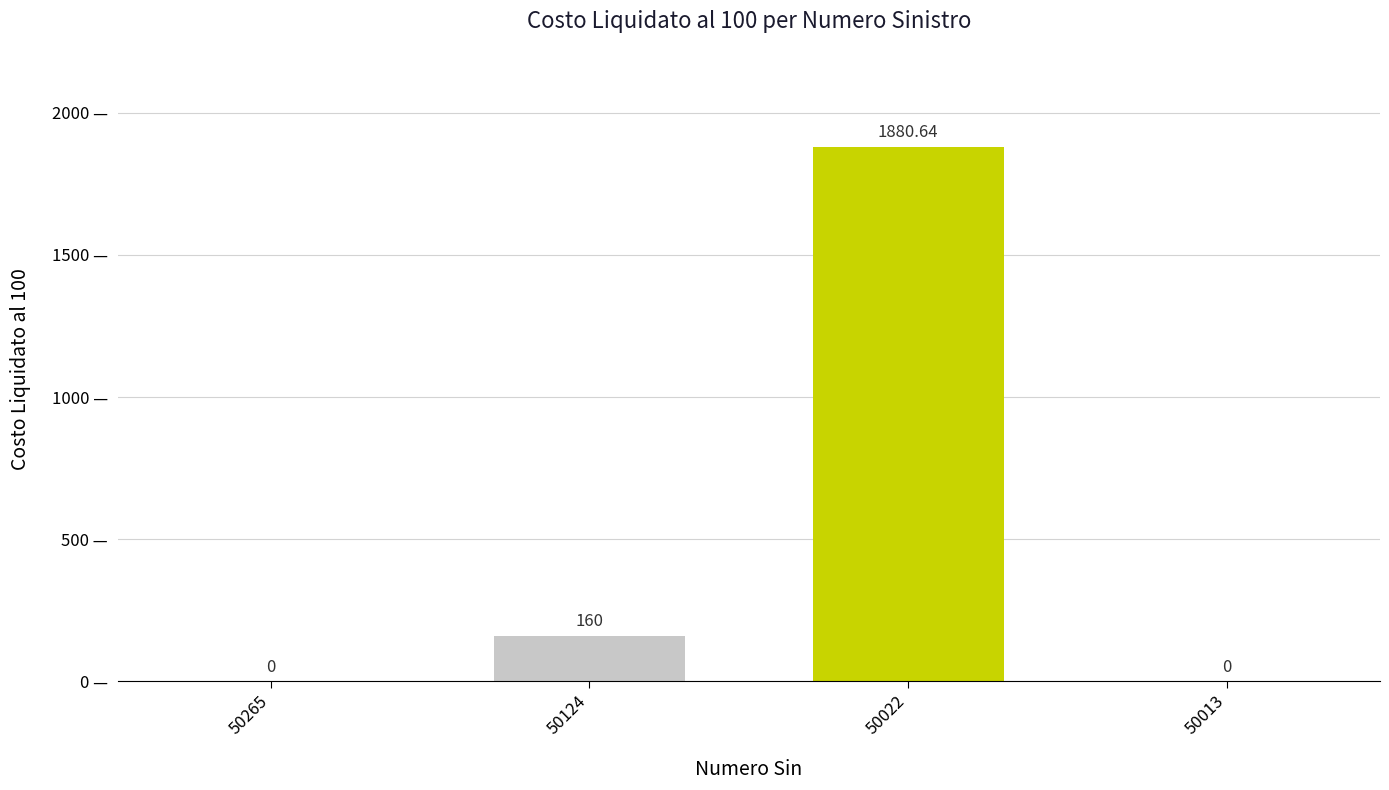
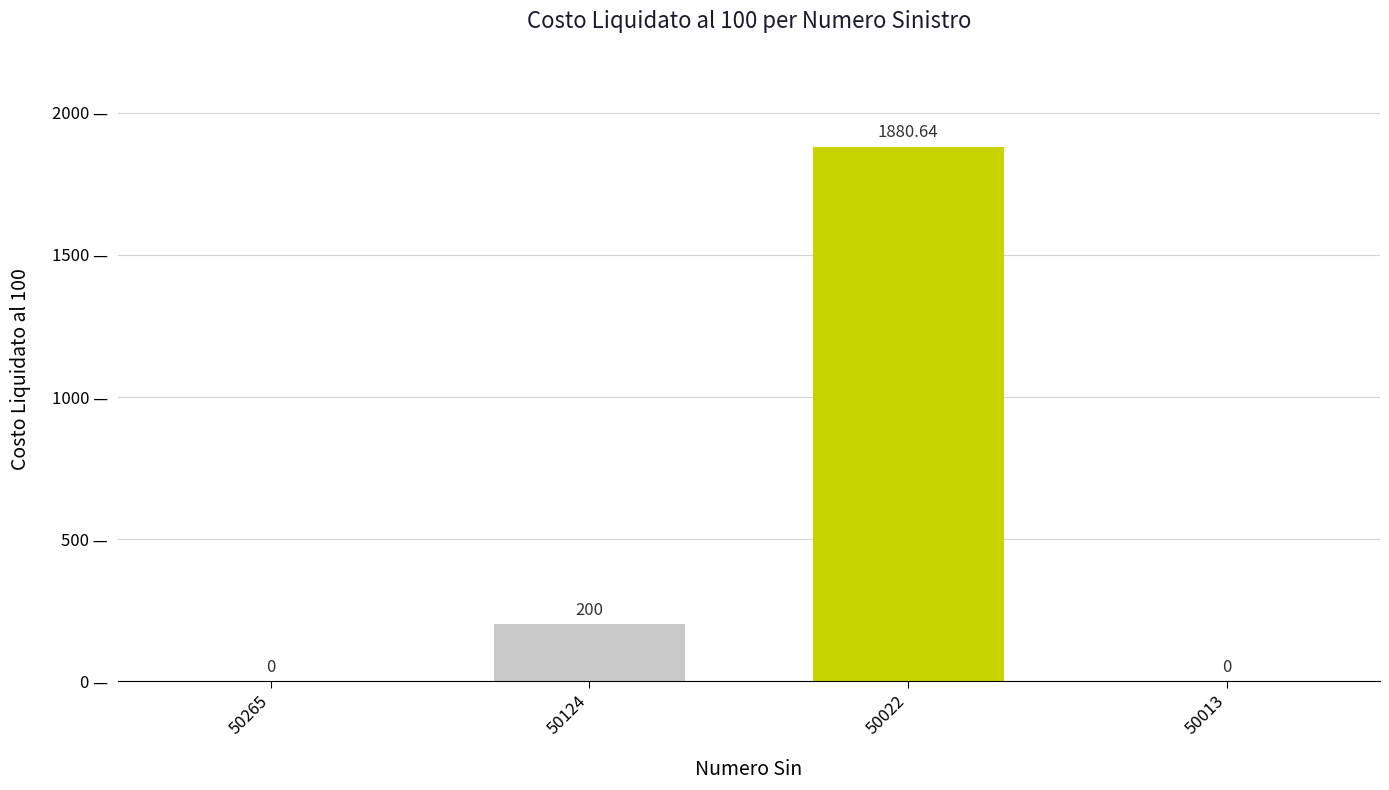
50124: 160 -> 200
